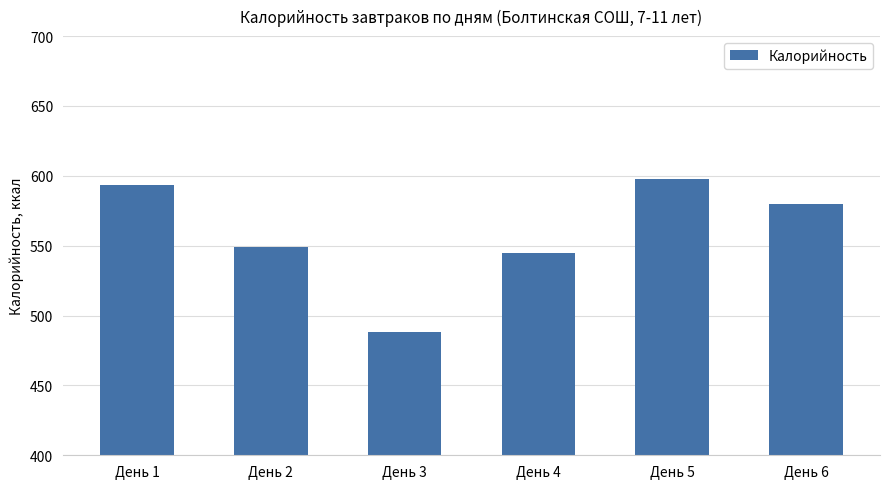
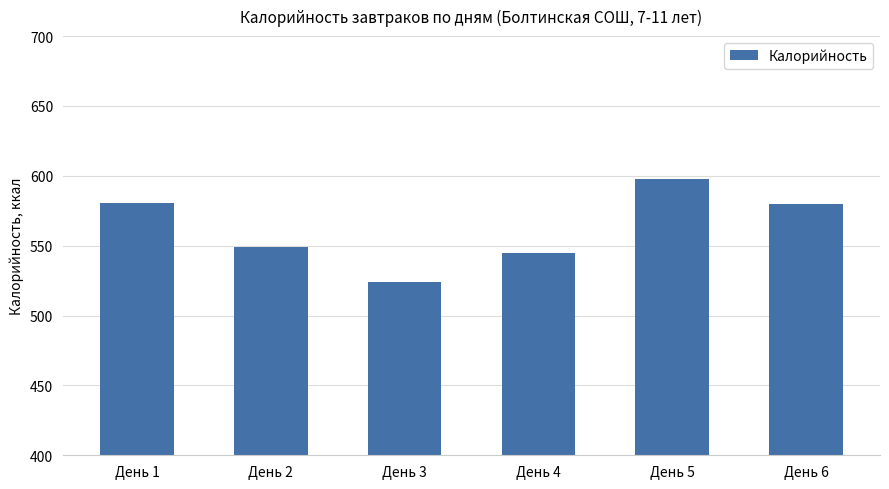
День 1: 593 -> 581
День 3: 488 -> 524
